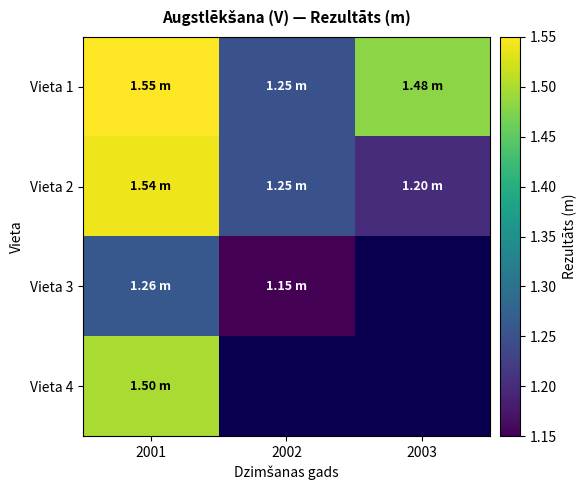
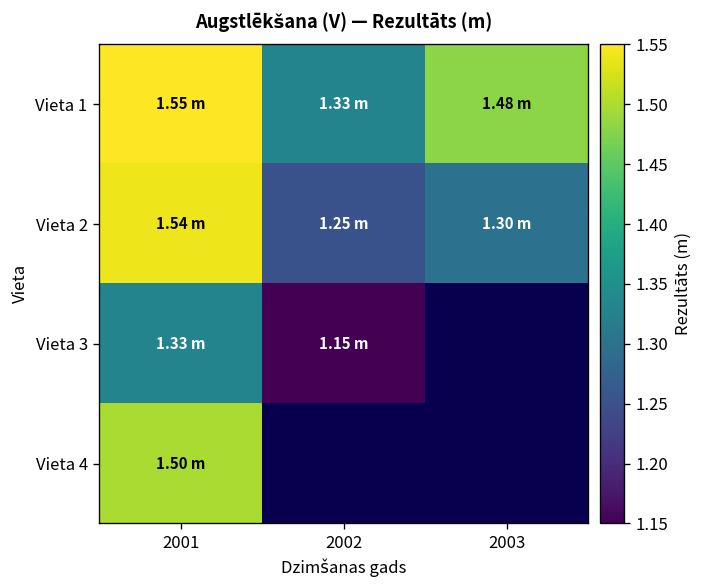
Vieta 1, 2002: 1.25 -> 1.33
Vieta 2, 2003: 1.20 -> 1.30
Vieta 3, 2001: 1.26 -> 1.33
